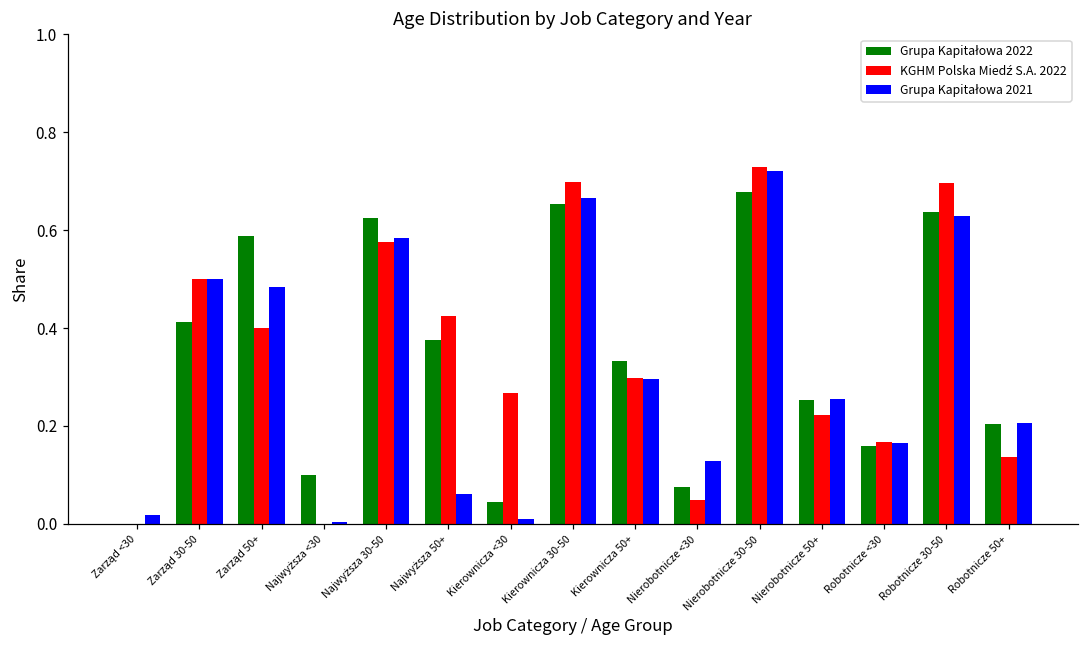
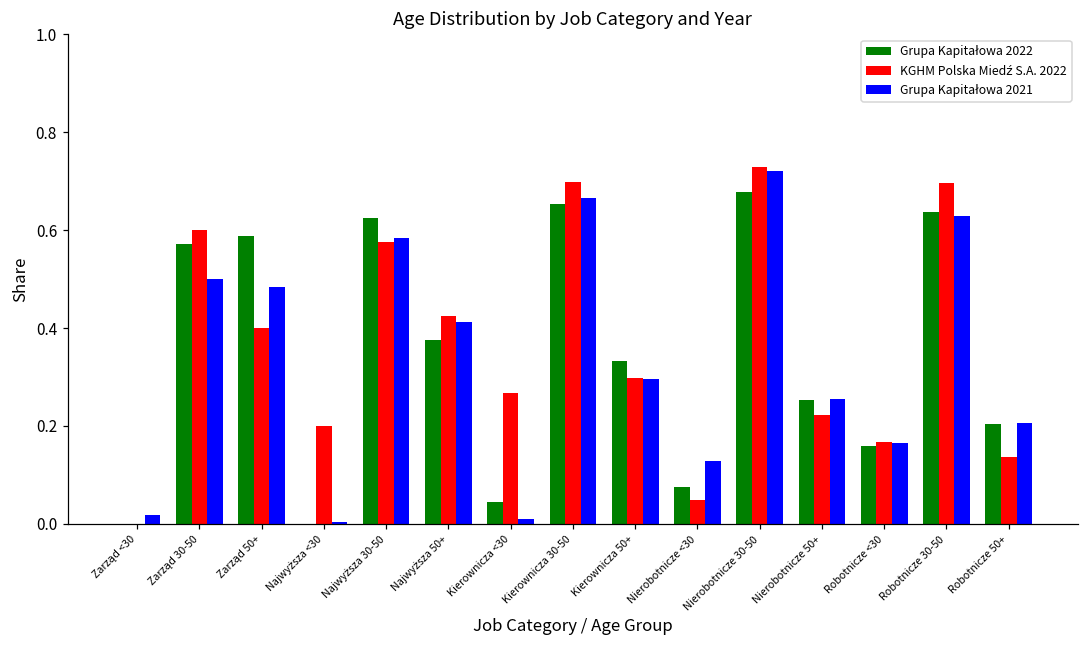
Grupa Kapitałowa 2022, Zarząd 30-50: 0.41 -> 0.57
KGHM Polska Miedź S.A. 2022, Zarząd 30-50: 0.5 -> 0.6
Grupa Kapitałowa 2022, Najwyższa <30: 0.1 -> 0.0
KGHM Polska Miedź S.A. 2022, Najwyższa <30: 0.0 -> 0.2
Grupa Kapitałowa 2021, Najwyższa 50+: 0.06 -> 0.41
